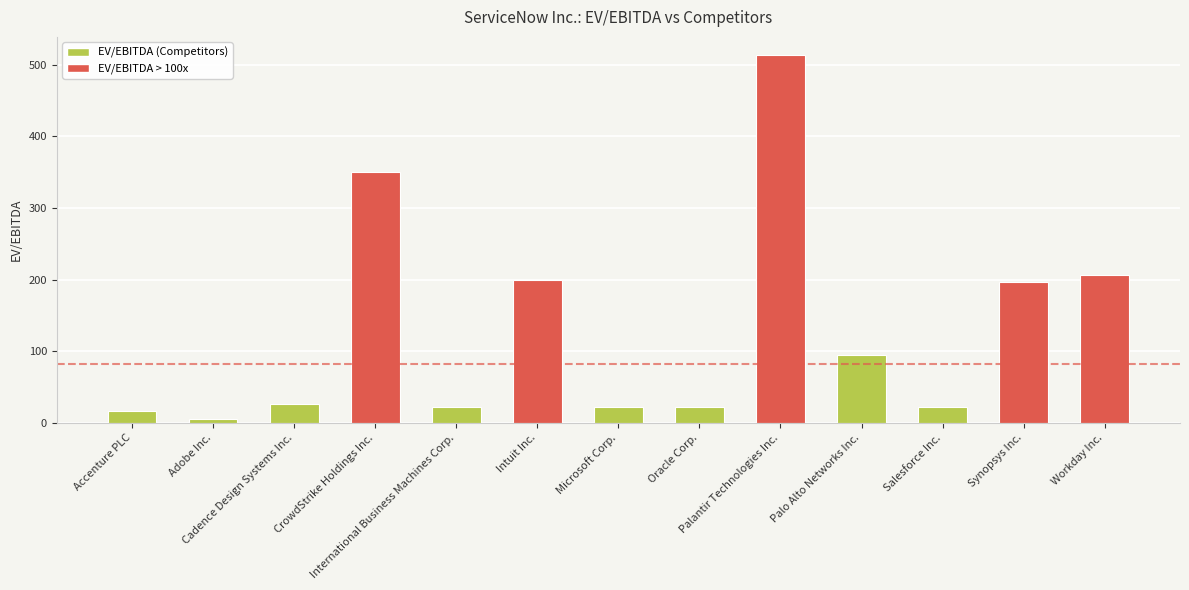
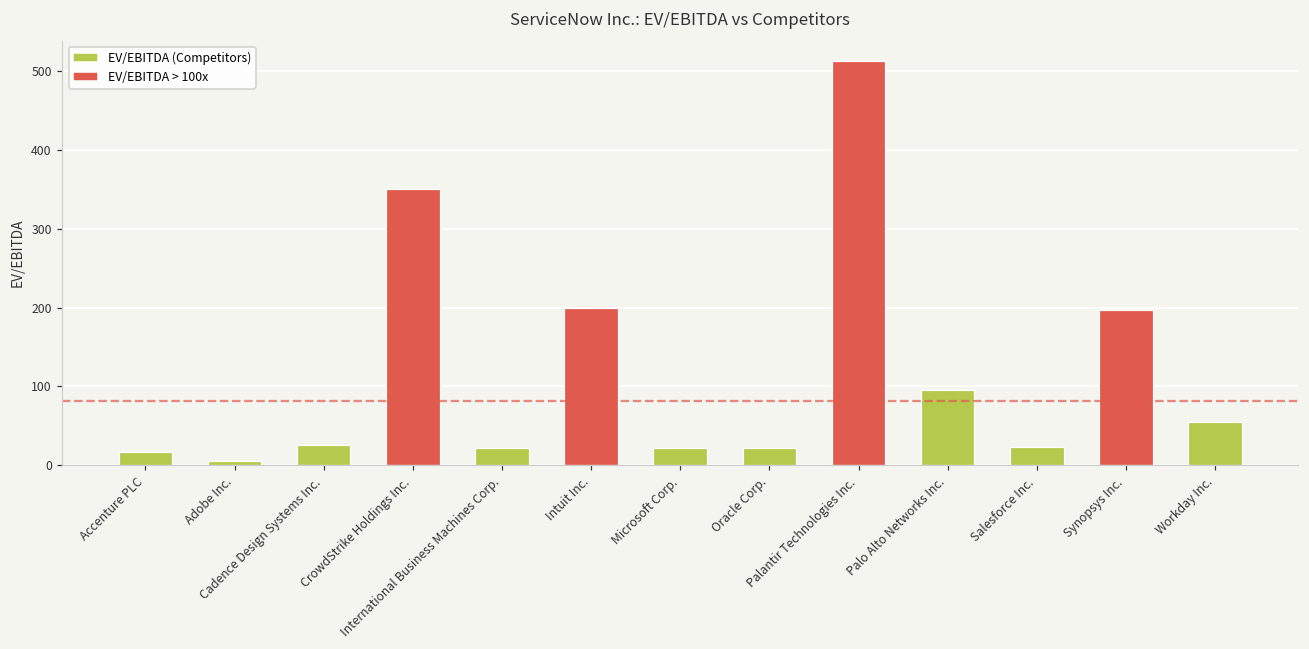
Workday Inc.: 210 -> 60
